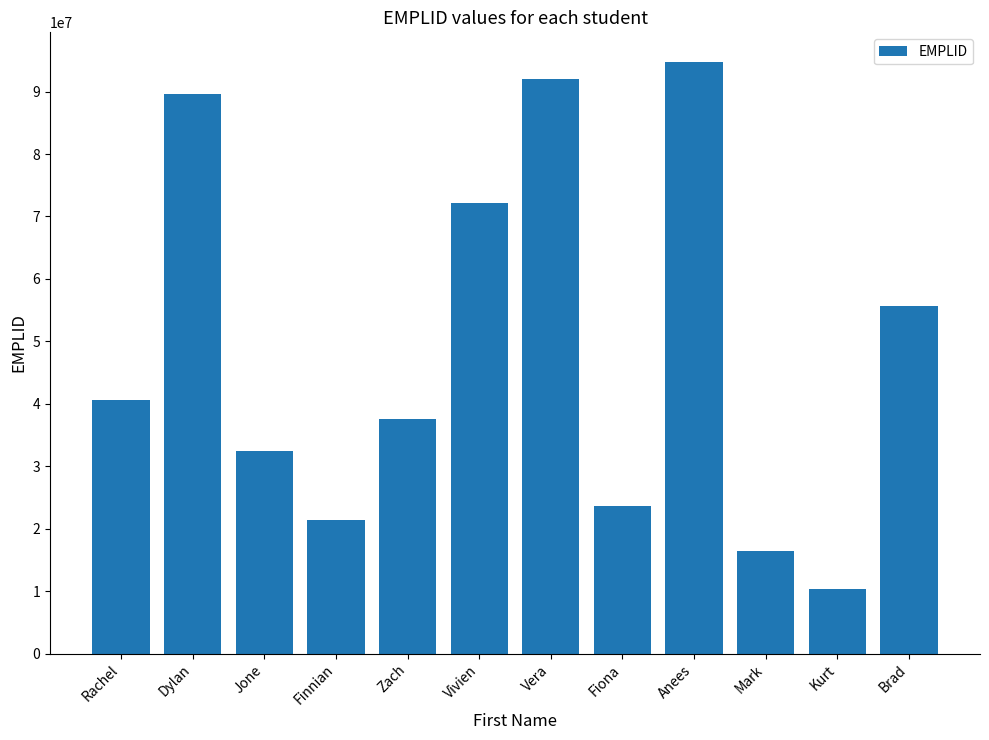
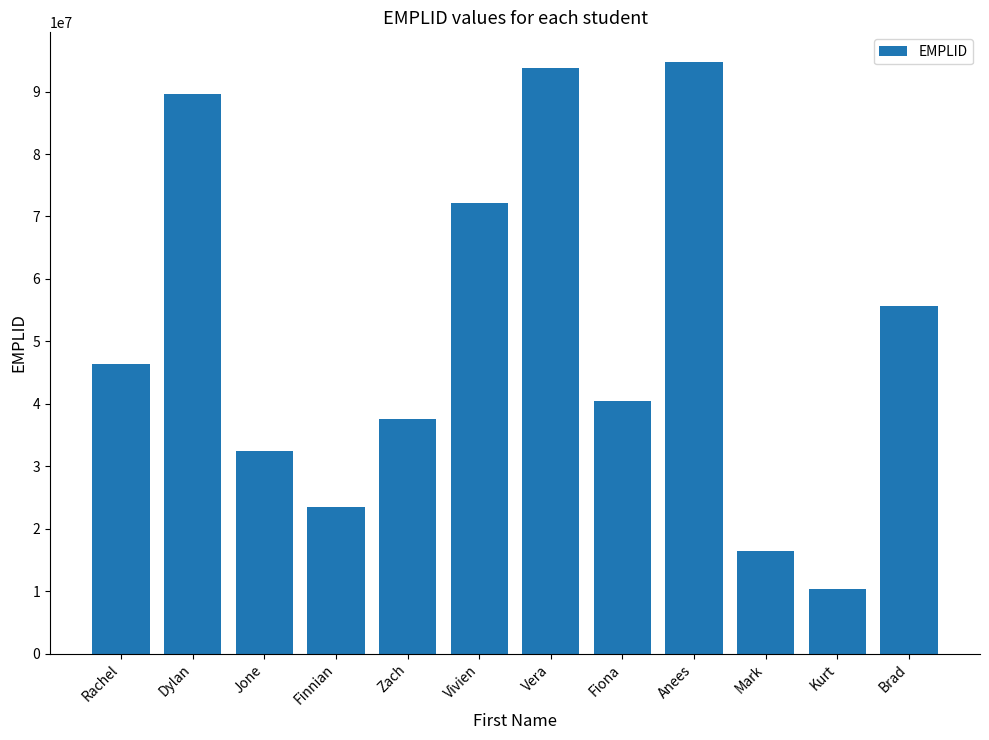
Rachel: 41000000 -> 46000000
Finnian: 21000000 -> 23000000
Vera: 92000000 -> 94000000
Fiona: 24000000 -> 40000000
